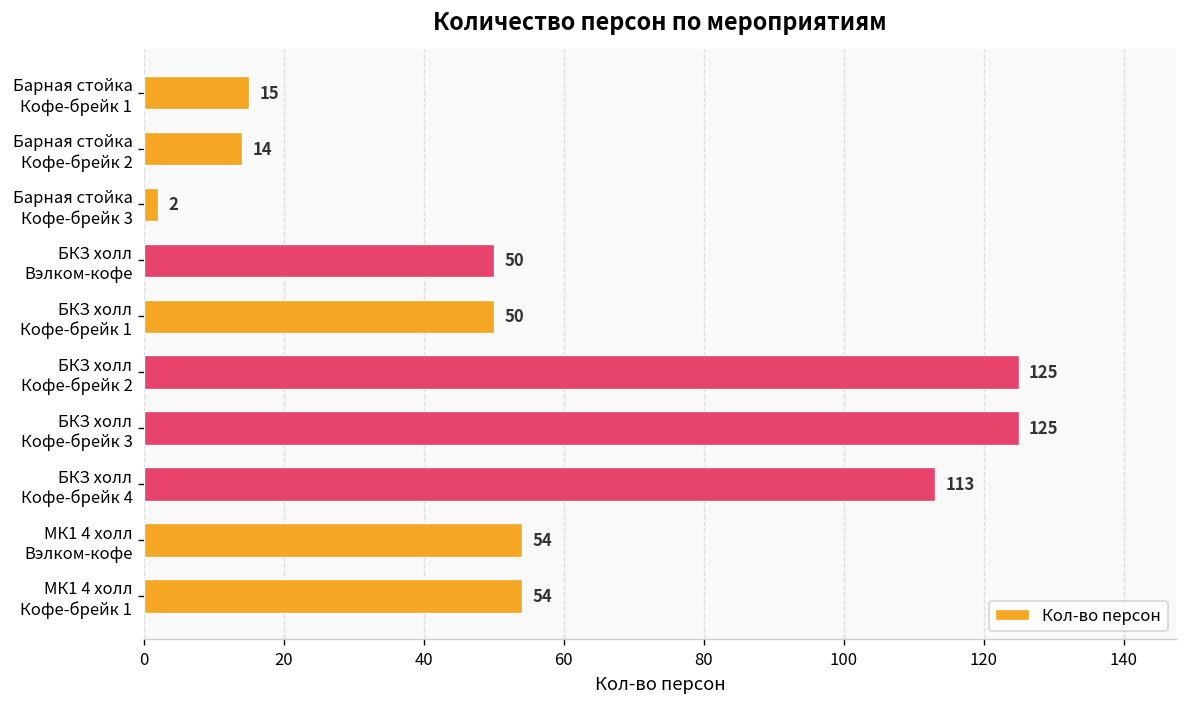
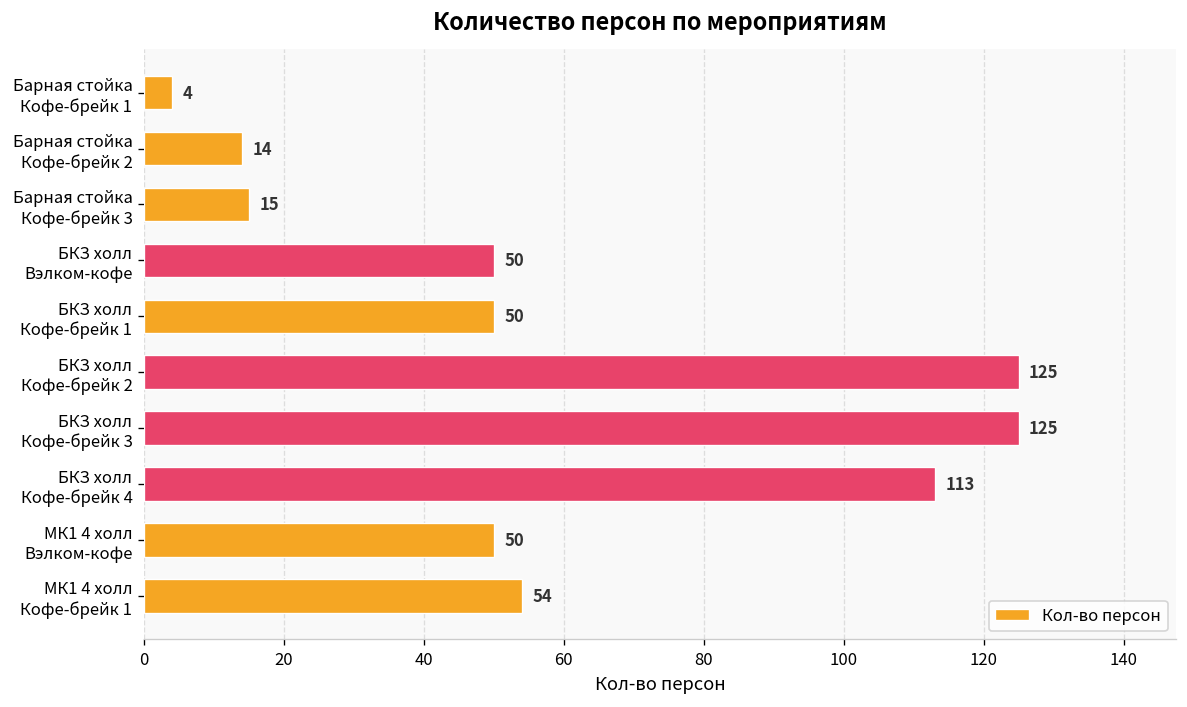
Барная стойка Кофе-брейк 1: 15 -> 4
Барная стойка Кофе-брейк 3: 2 -> 15
МК1 4 холл Вэлком-кофе: 54 -> 50
